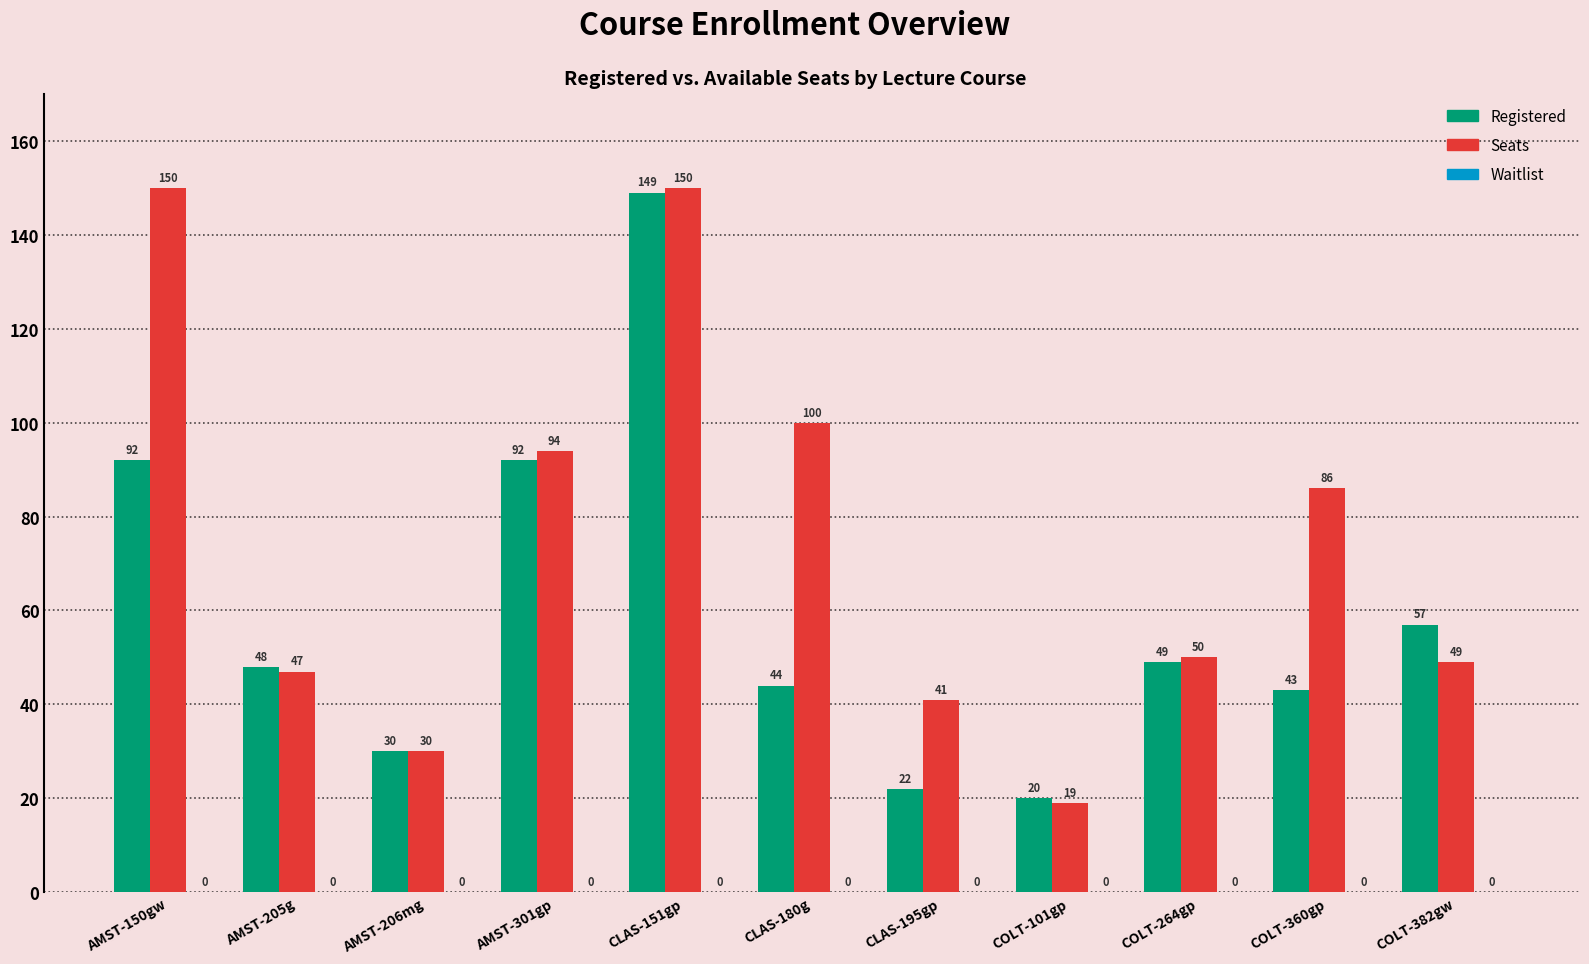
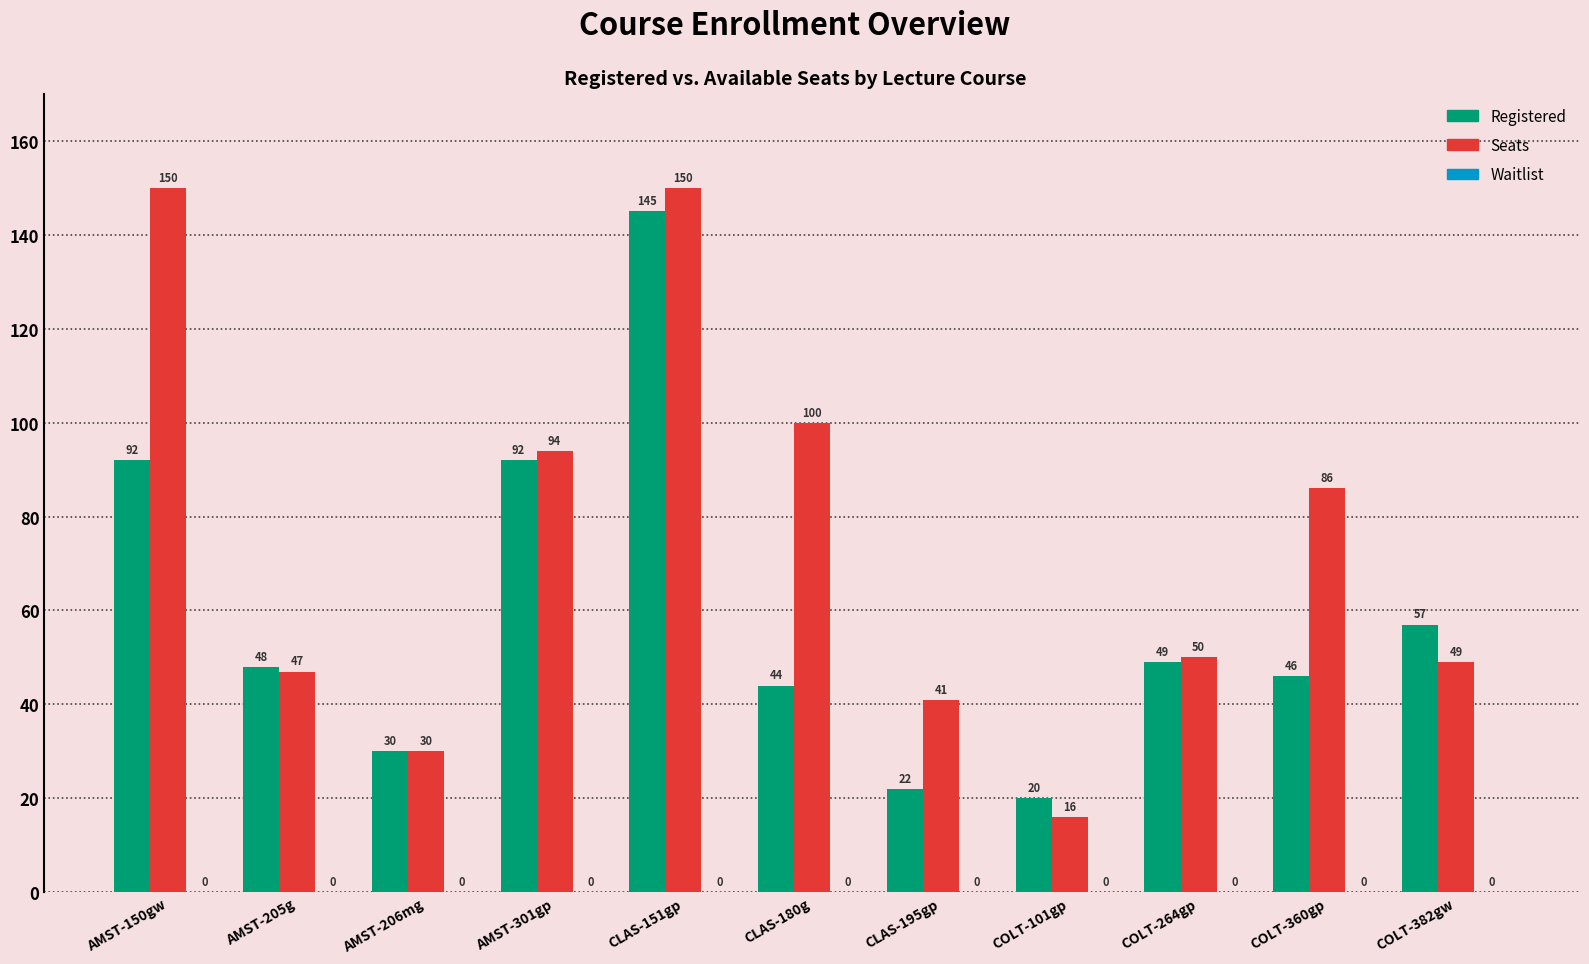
Registered, CLAS-151gp: 149 -> 145
Seats, COLT-101gp: 19 -> 16
Registered, COLT-360gp: 43 -> 46
